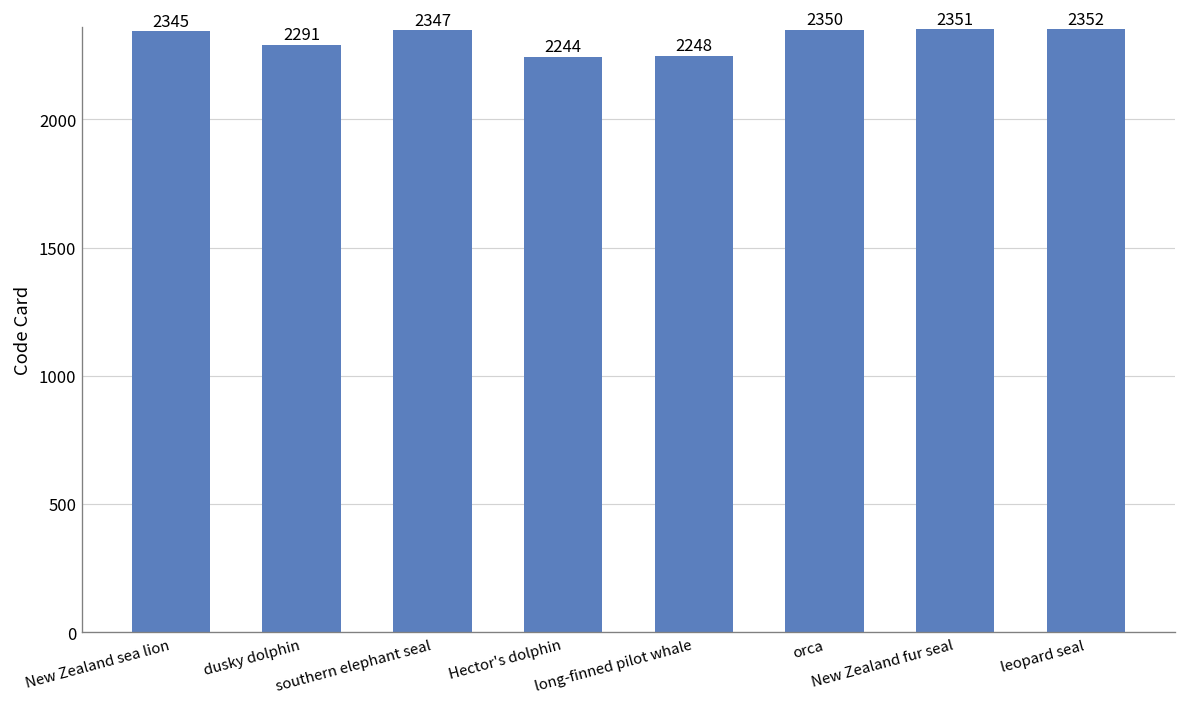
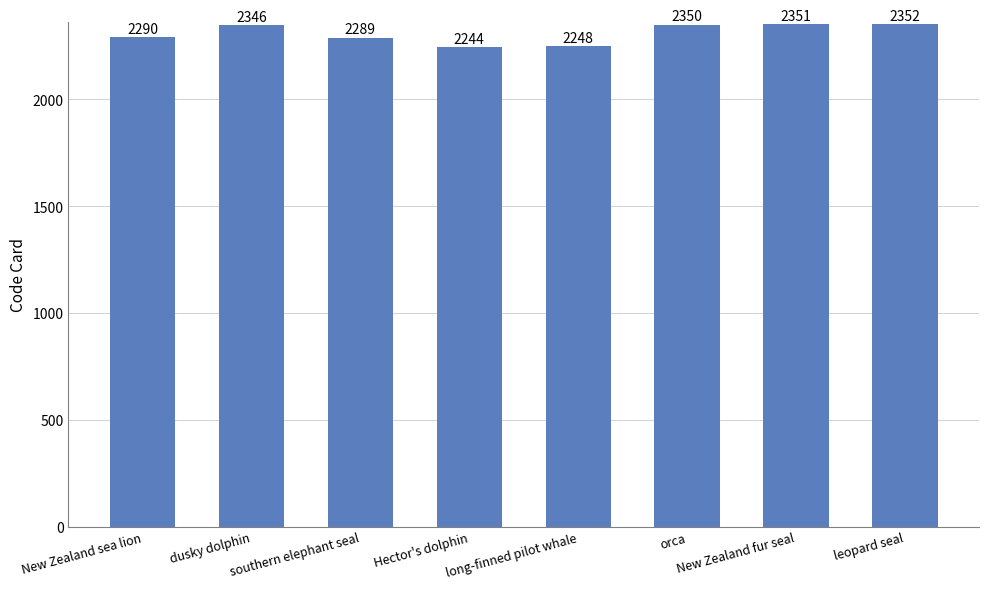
New Zealand sea lion: 2345 -> 2290
dusky dolphin: 2291 -> 2346
southern elephant seal: 2347 -> 2289
